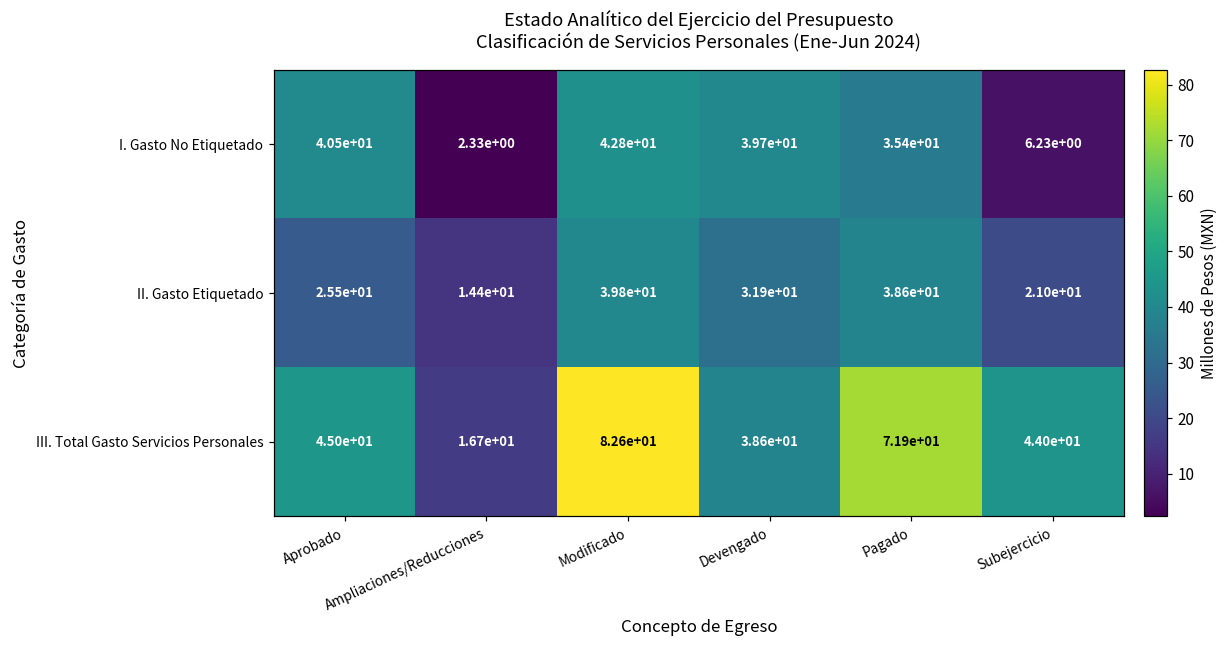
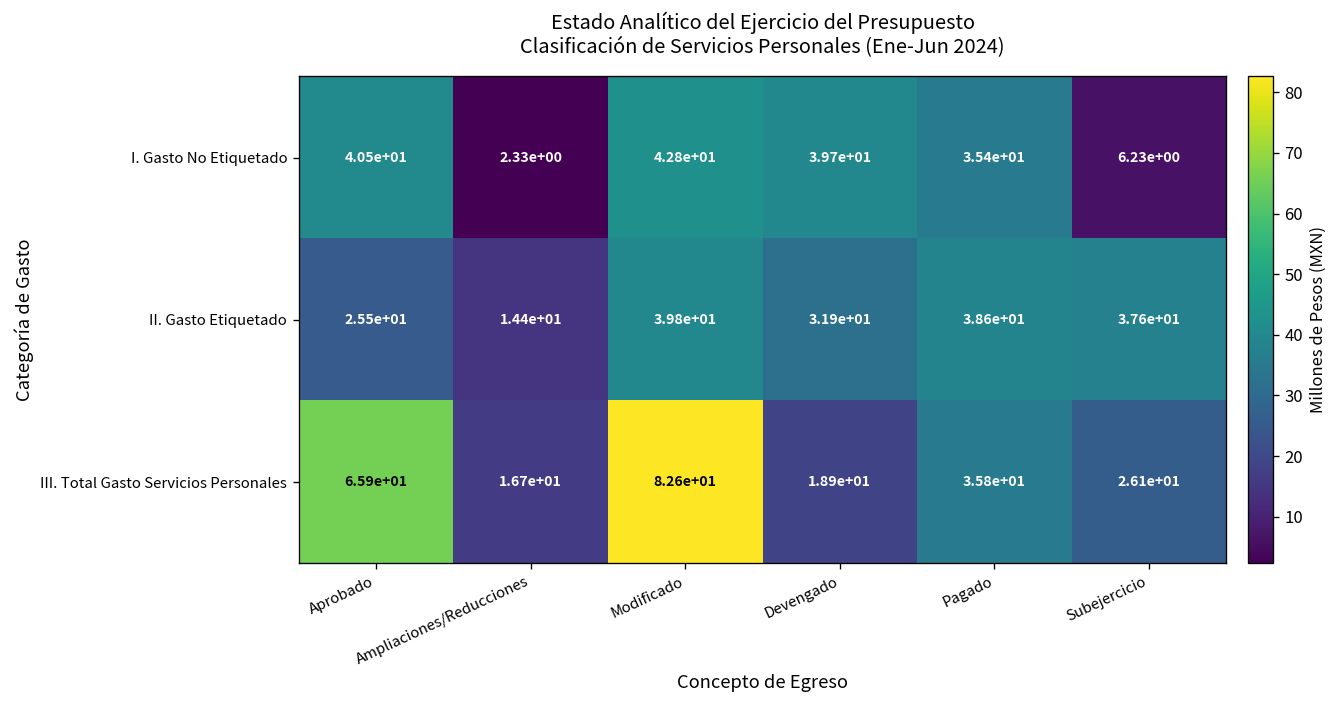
II. Gasto Etiquetado, Subejercicio: 2.10e+01 -> 3.76e+01
III. Total Gasto Servicios Personales, Aprobado: 4.50e+01 -> 6.59e+01
III. Total Gasto Servicios Personales, Devengado: 3.86e+01 -> 1.89e+01
III. Total Gasto Servicios Personales, Pagado: 7.19e+01 -> 3.58e+01
III. Total Gasto Servicios Personales, Subejercicio: 4.40e+01 -> 2.61e+01
